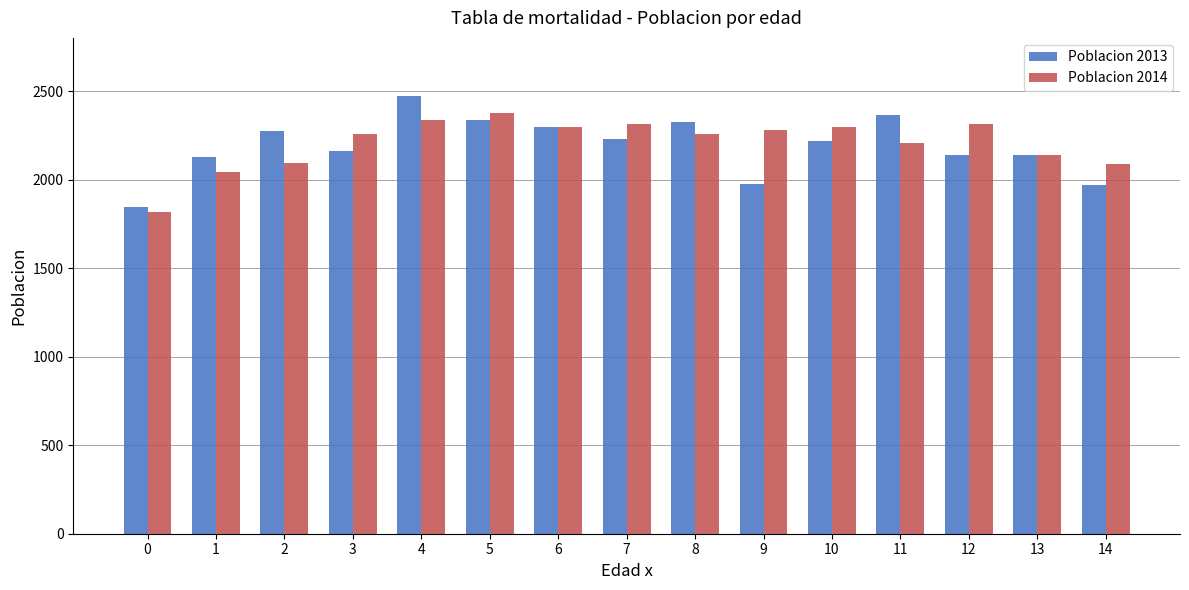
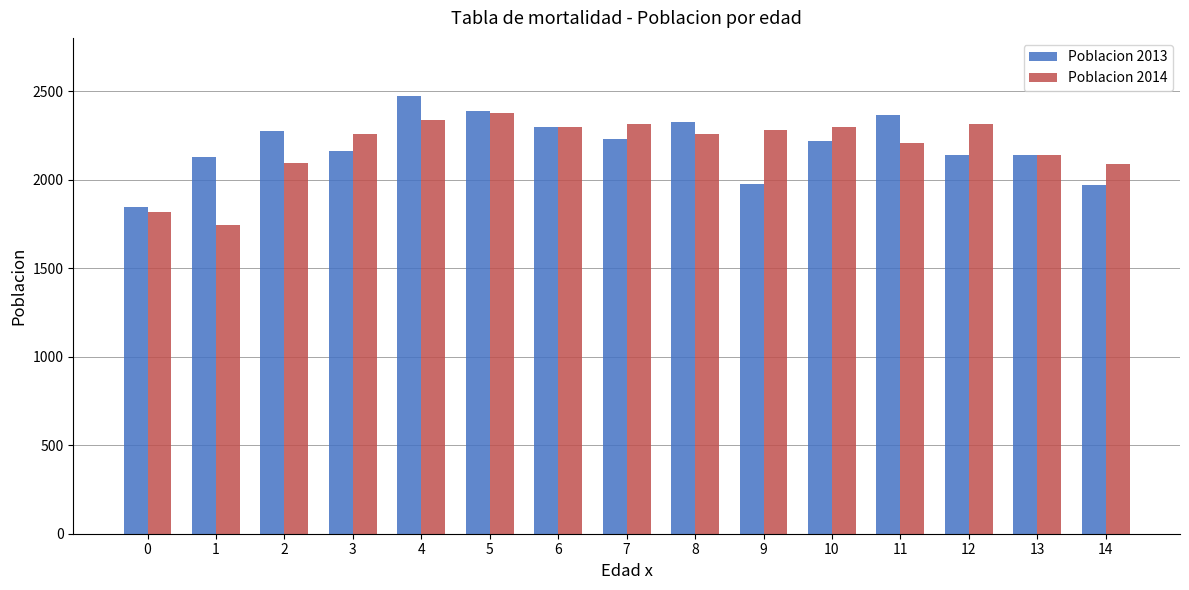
Poblacion 2014, 1: 2040 -> 1740
Poblacion 2013, 5: 2340 -> 2390
